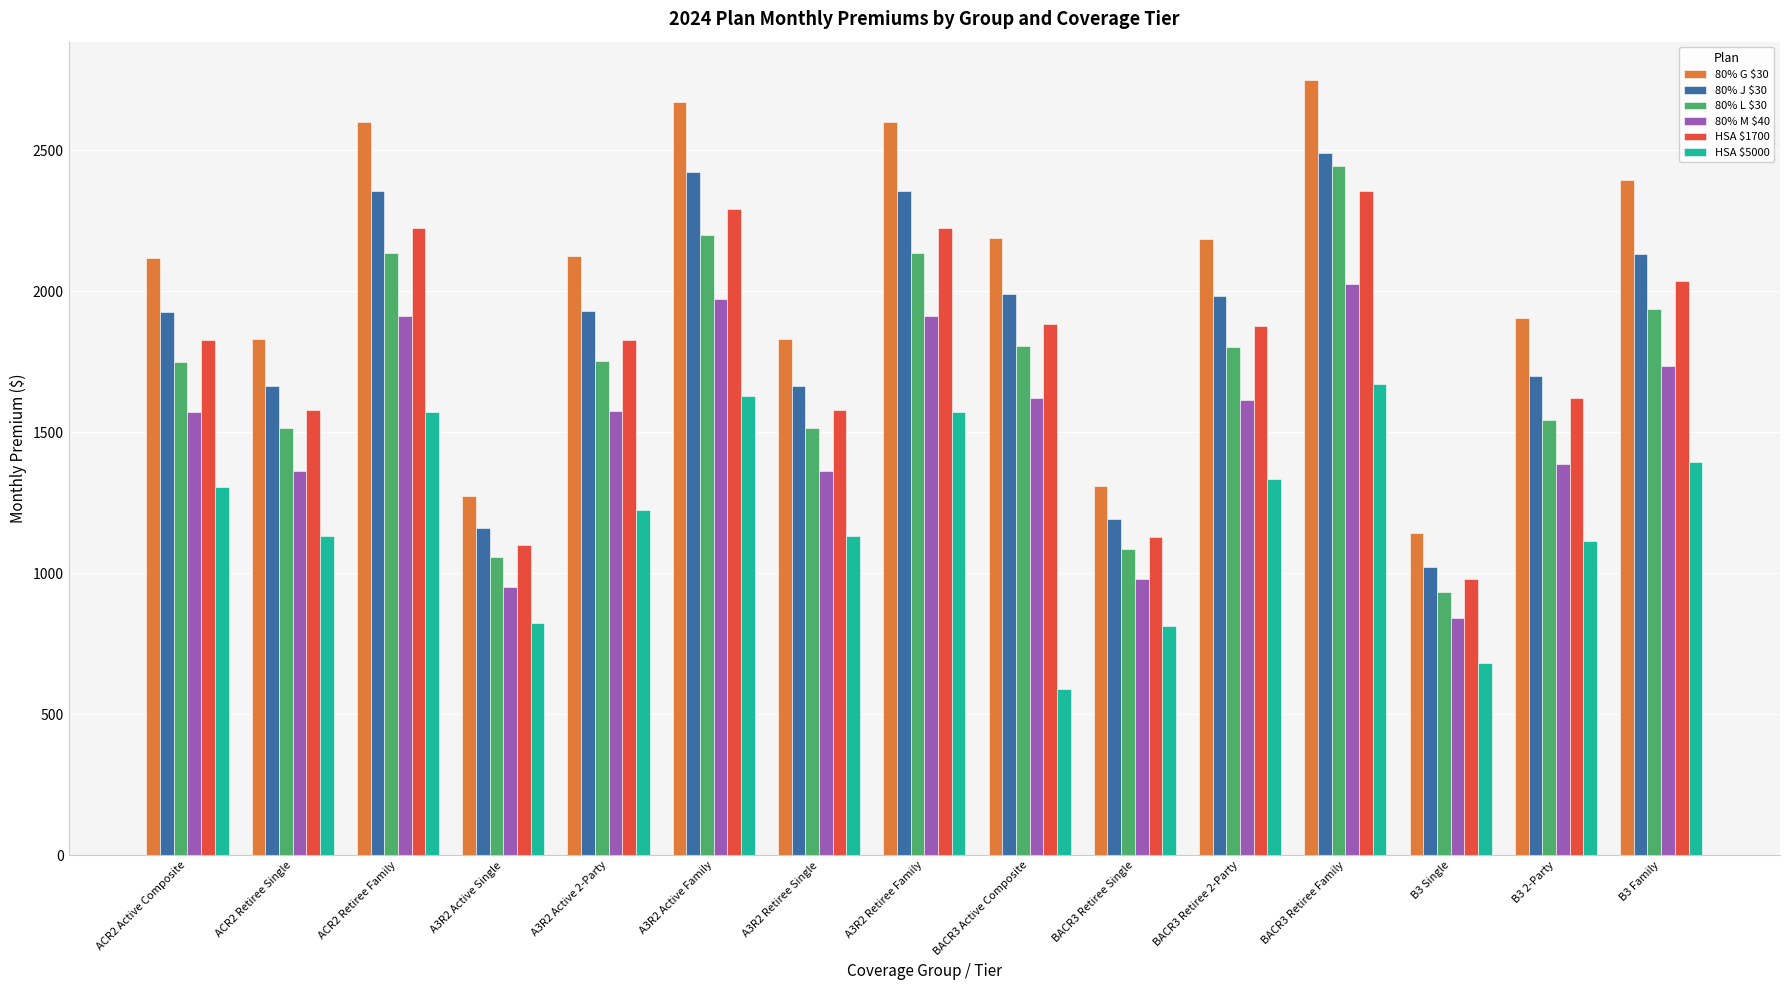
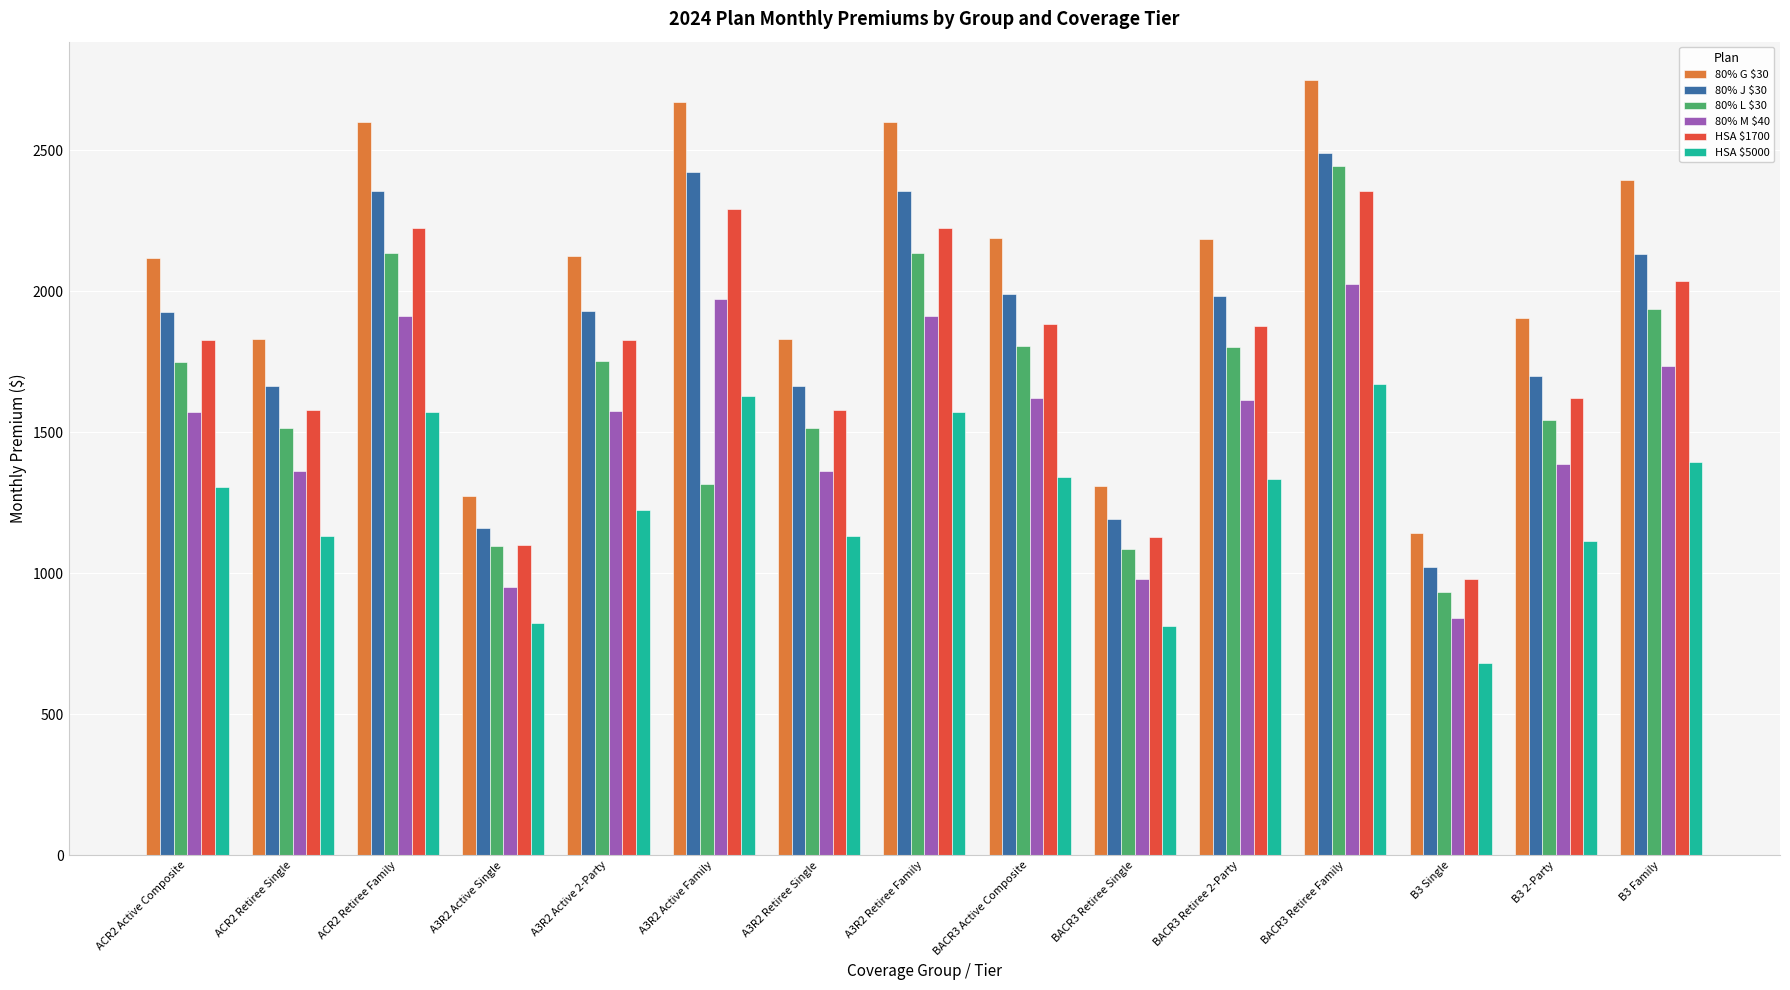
80% L $30, A3R2 Active Single: 1060 -> 1100
80% L $30, A3R2 Active Family: 2200 -> 1320
HSA $5000, BACR3 Active Composite: 590 -> 1340
